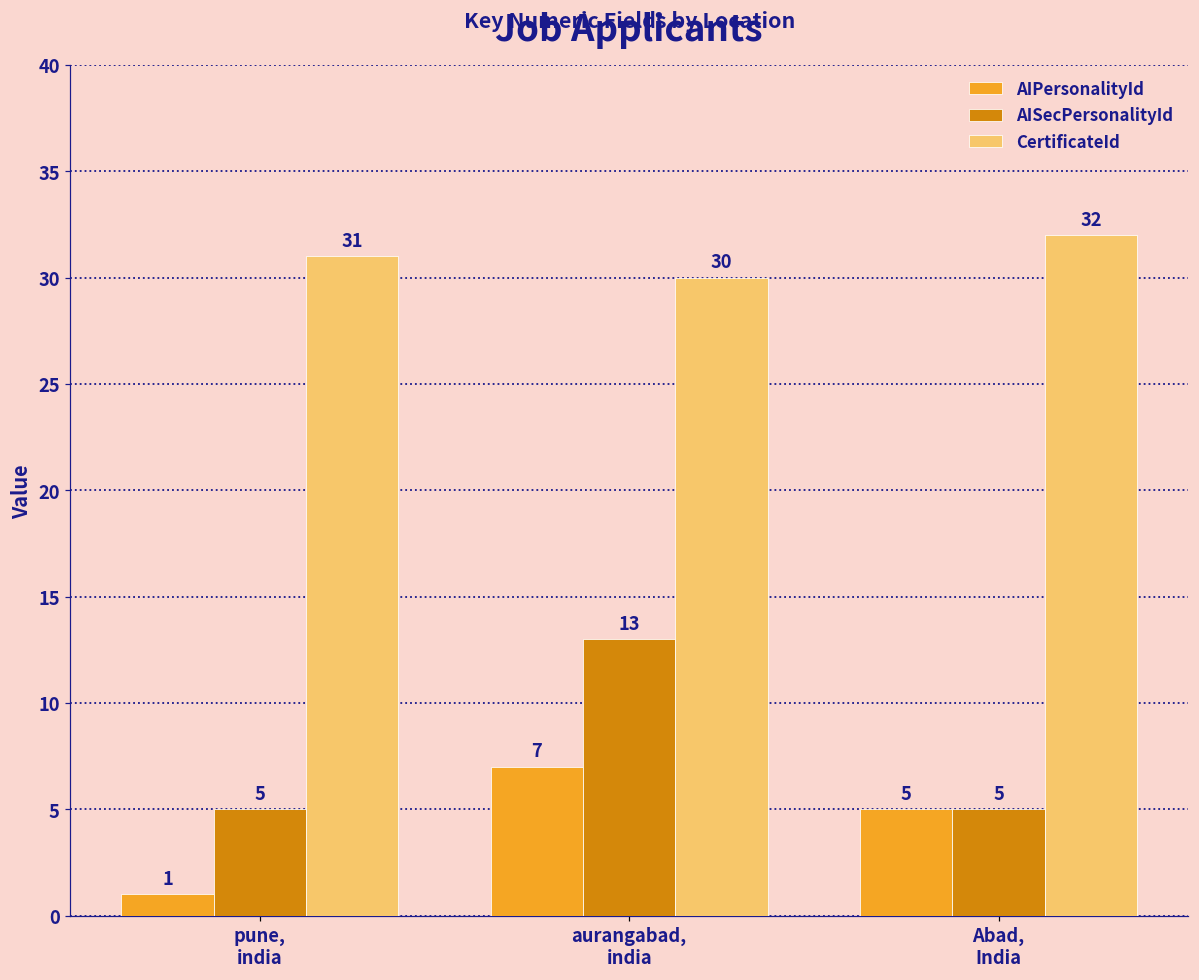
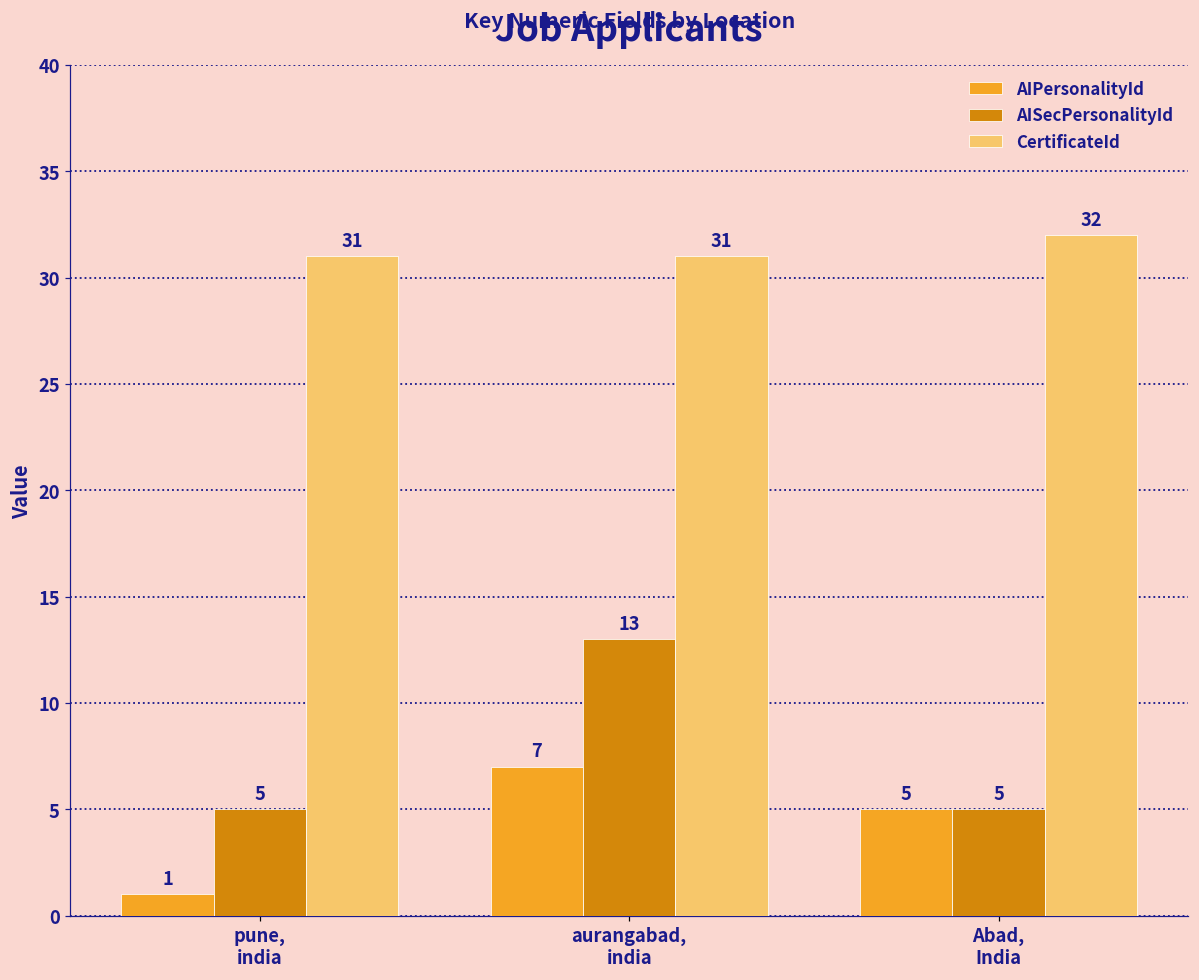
CertificateId, aurangabad, india: 30 -> 31
